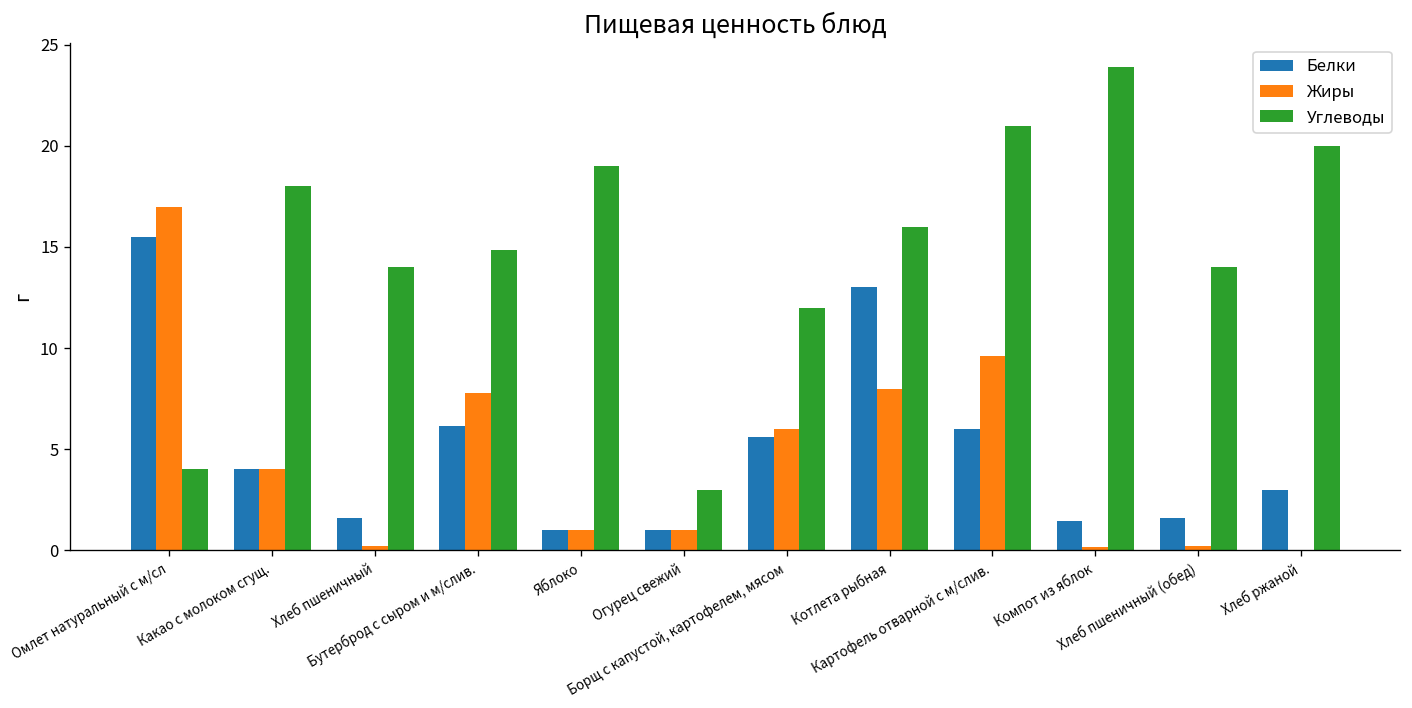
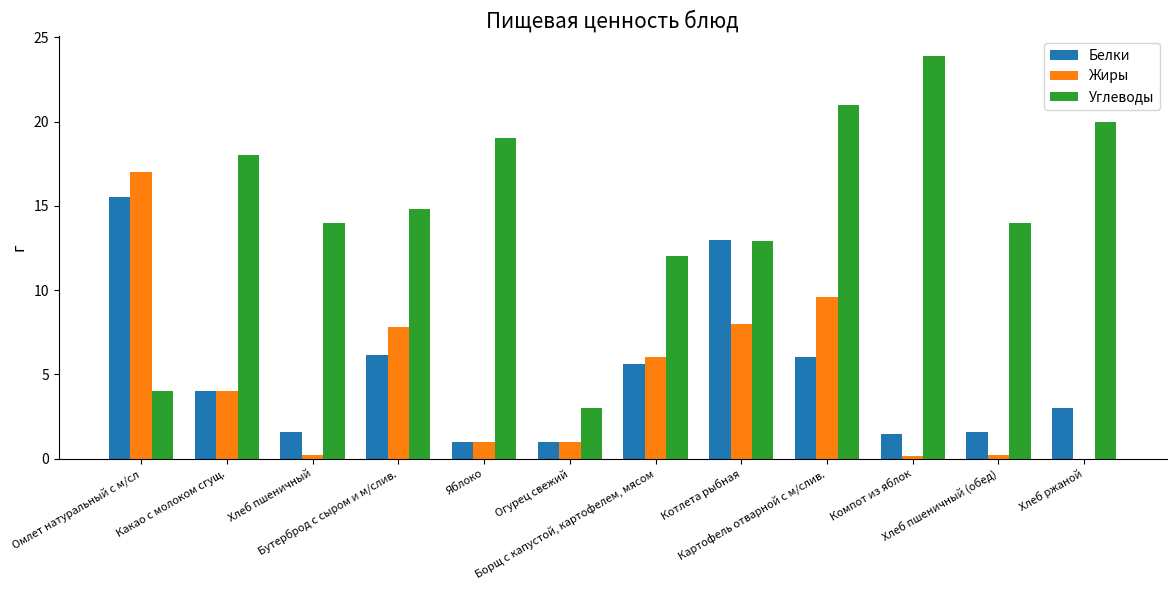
Углеводы, Котлета рыбная: 16.0 -> 12.9
